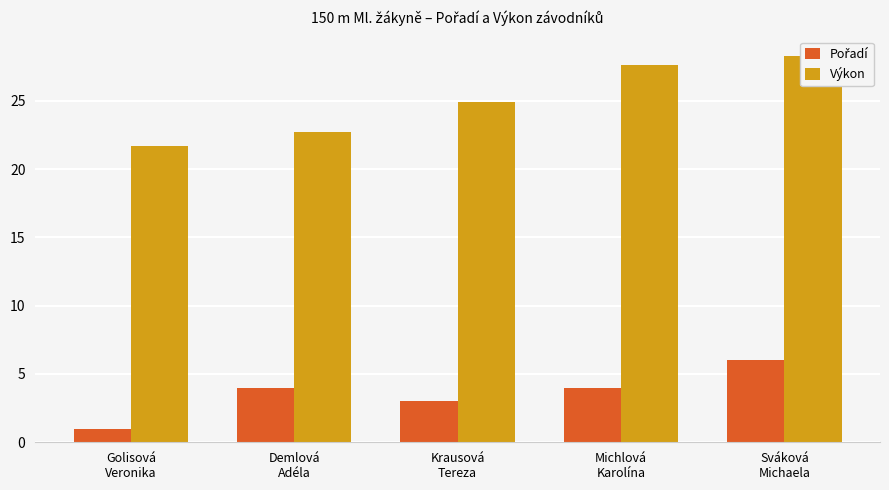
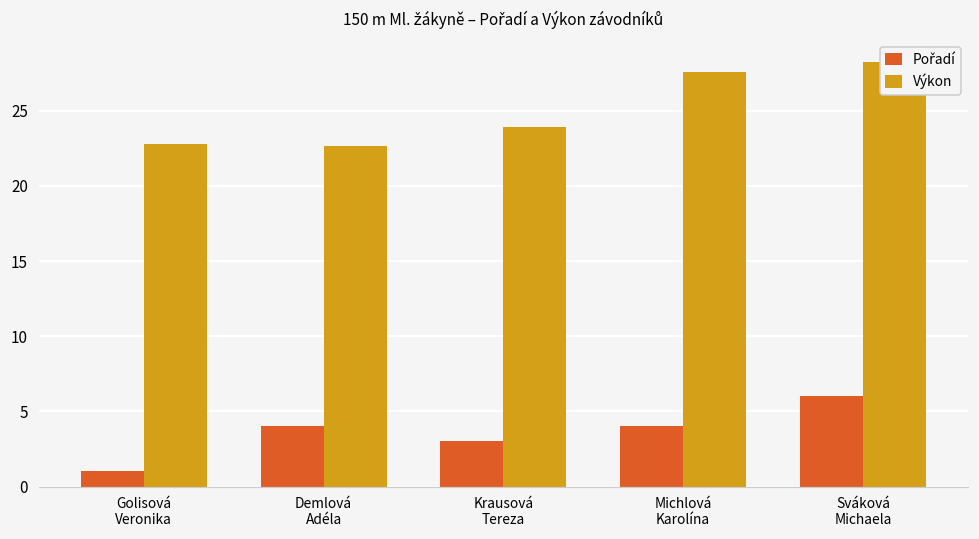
Výkon, Golisová Veronika: 21.7 -> 22.8
Výkon, Krausová Tereza: 24.9 -> 23.9
